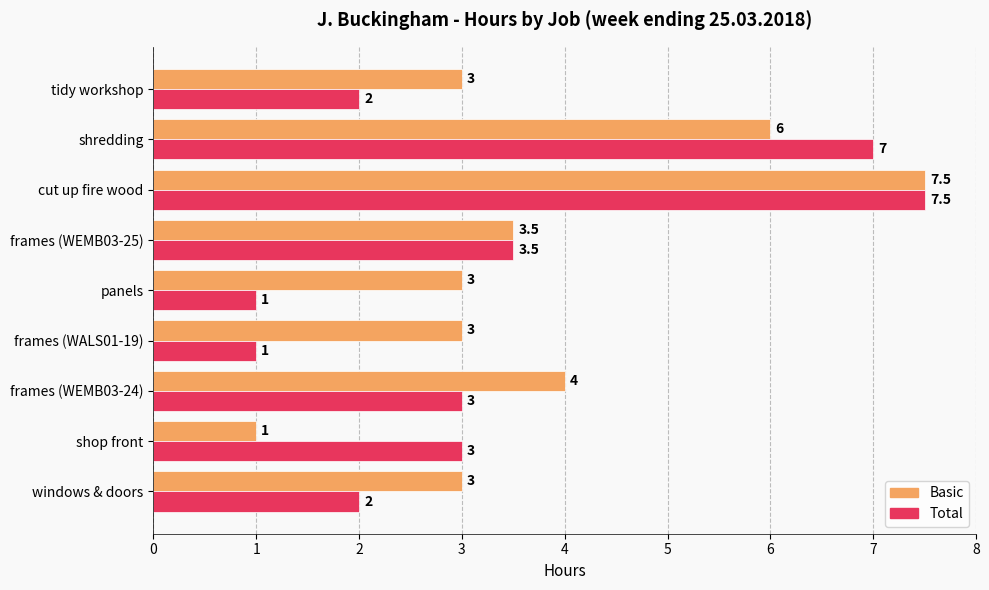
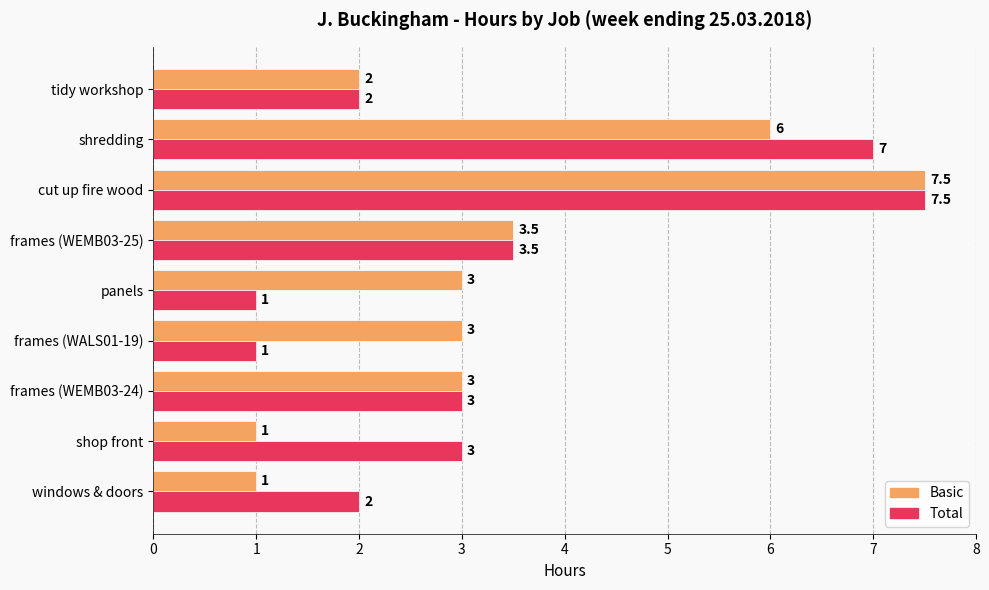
Basic, tidy workshop: 3 -> 2
Basic, frames (WEMB03-24): 4 -> 3
Basic, windows & doors: 3 -> 1
